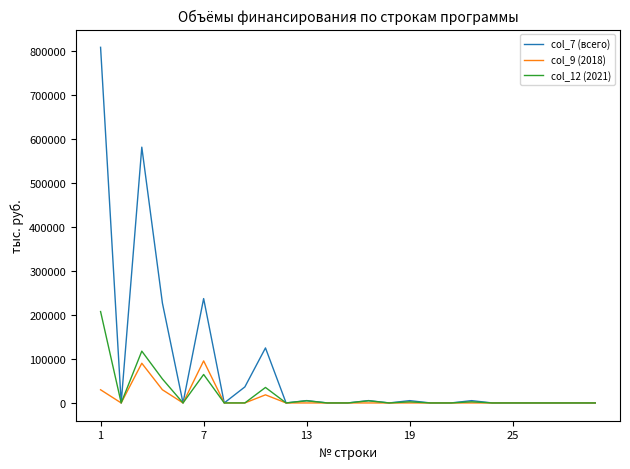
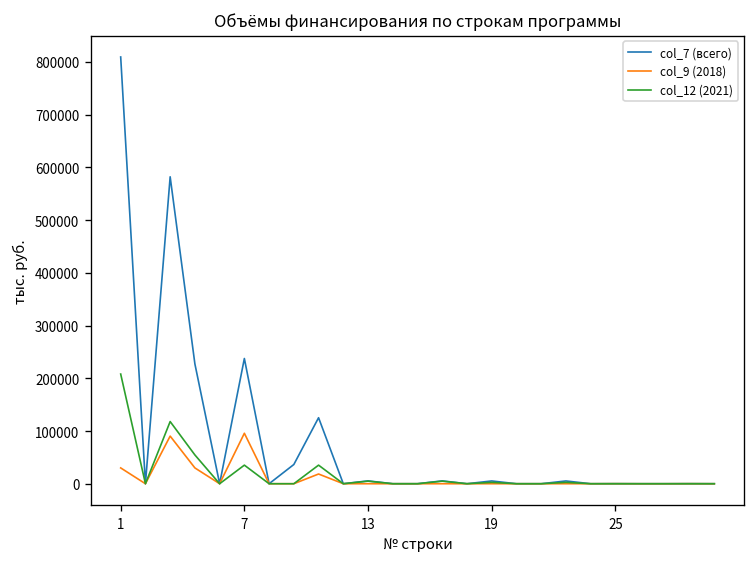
col_12 (2021), 7: 60000 -> 40000
